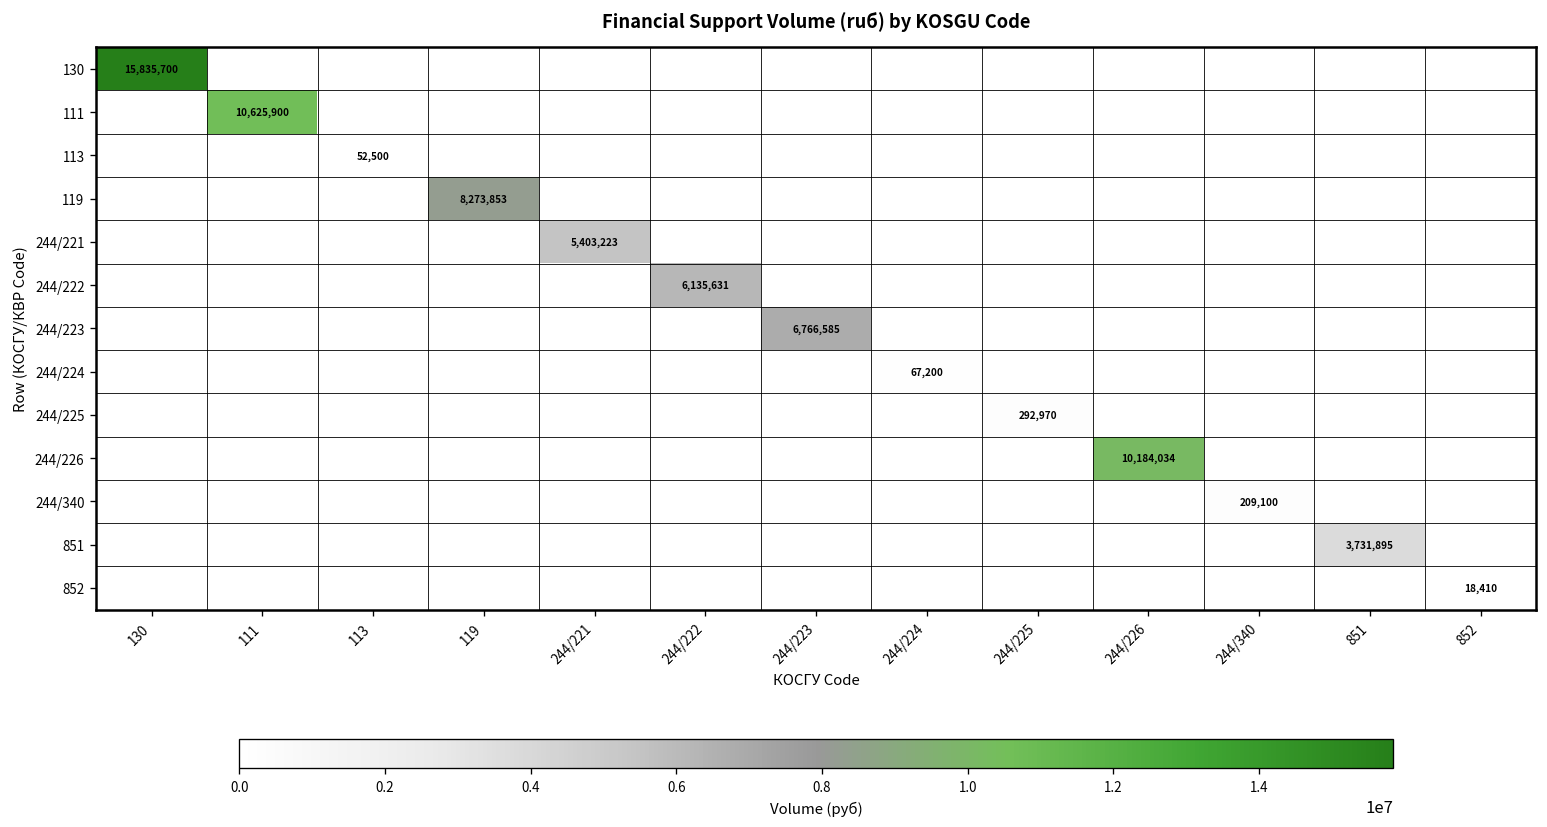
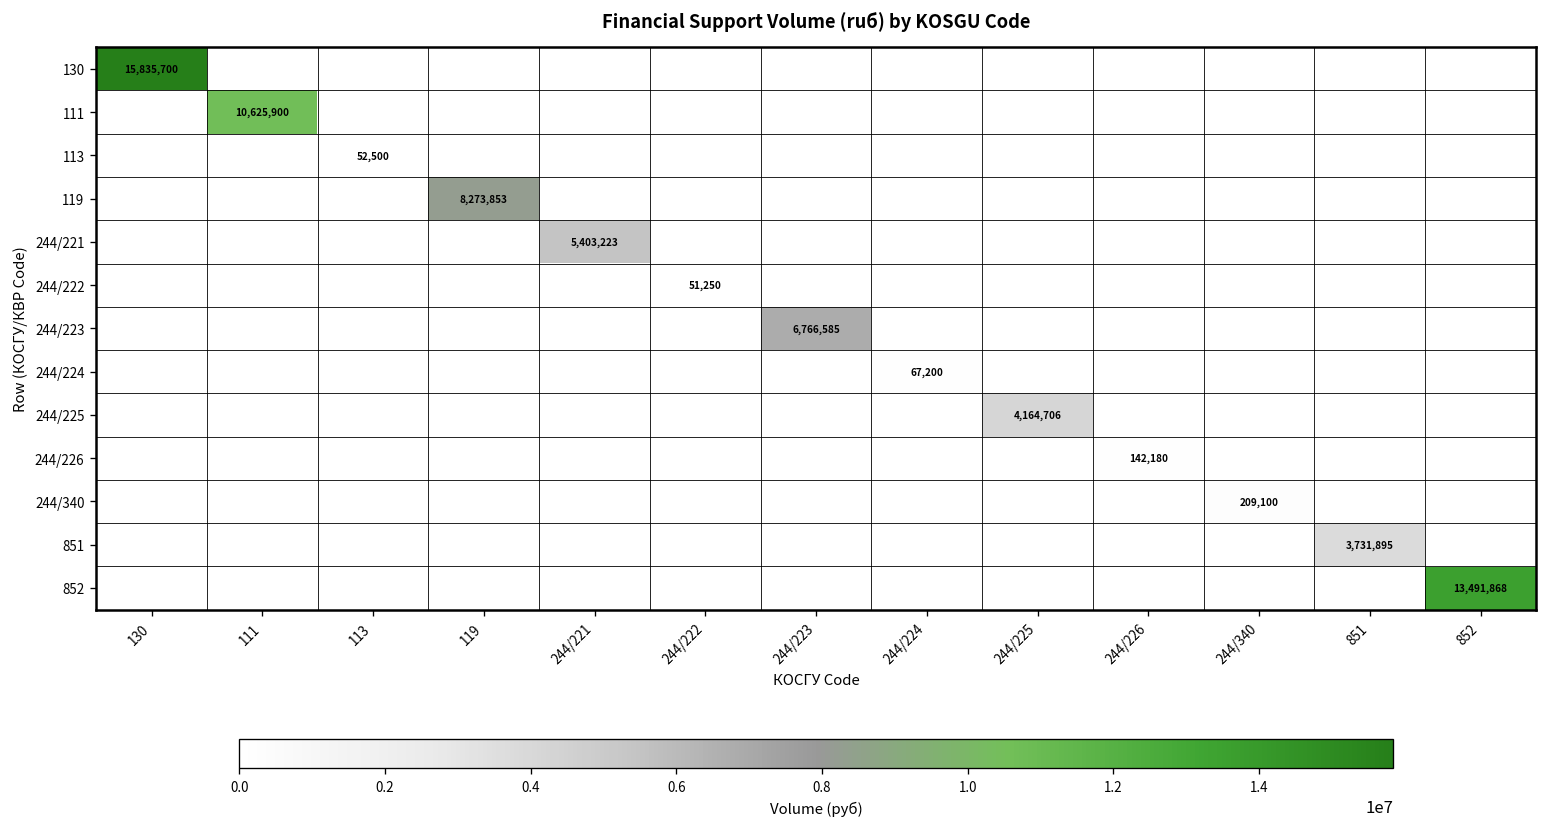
244/222, 244/222: 6,135,631 -> 51,250
244/225, 244/225: 292,970 -> 4,164,706
244/226, 244/226: 10,184,034 -> 142,180
852, 852: 18,410 -> 13,491,868
